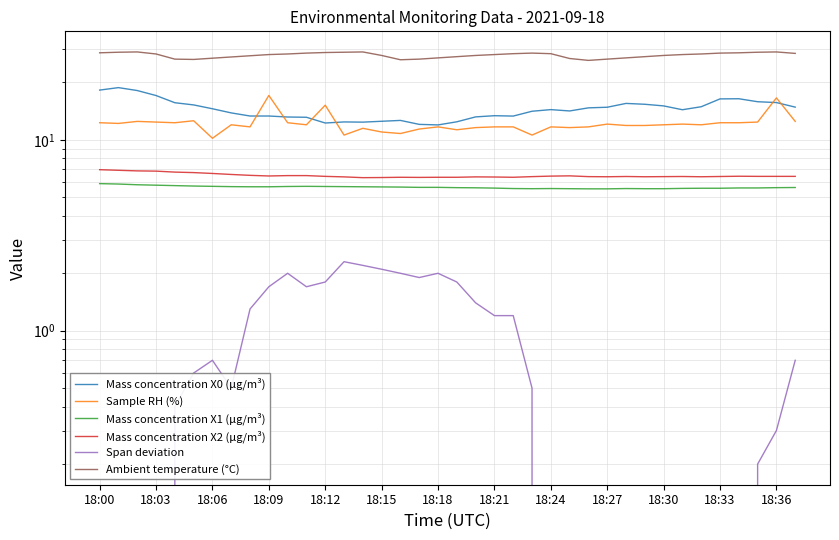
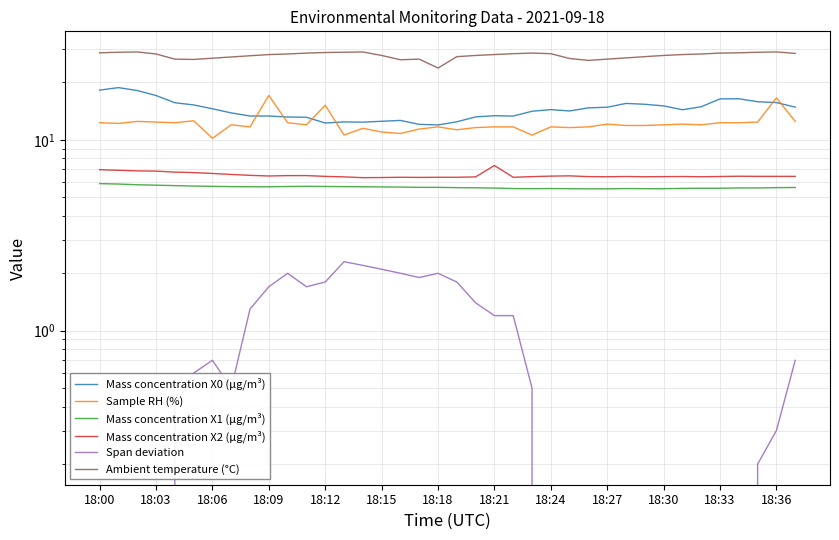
Ambient temperature (°C), 18:18: 27 -> 24
Mass concentration X2 (μg/m³), 18:21: 6.4 -> 7.3
